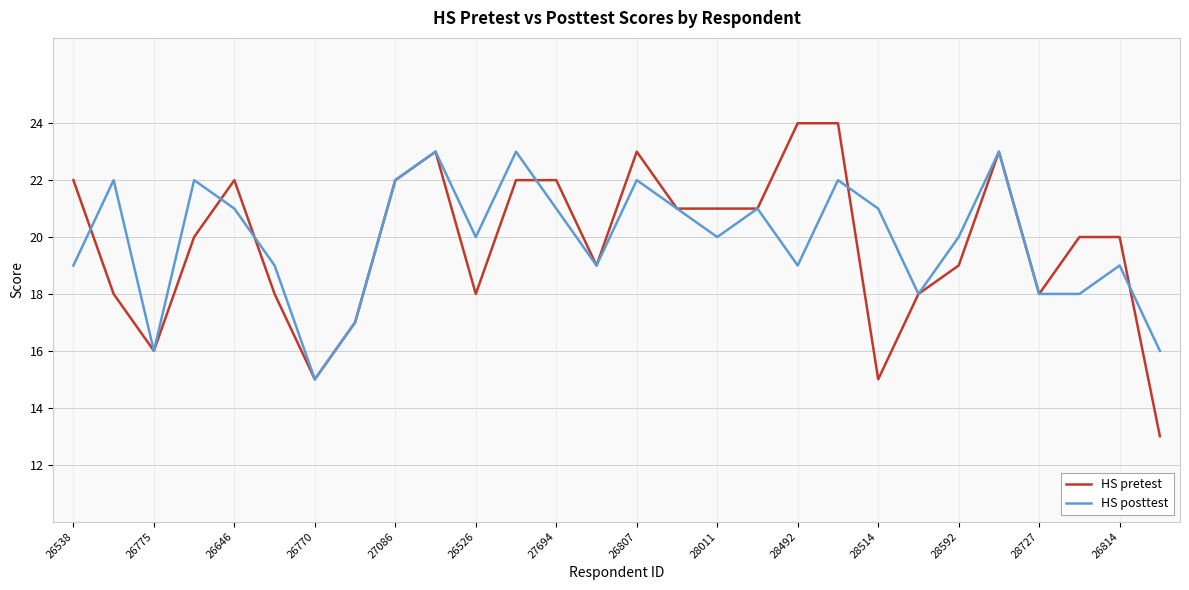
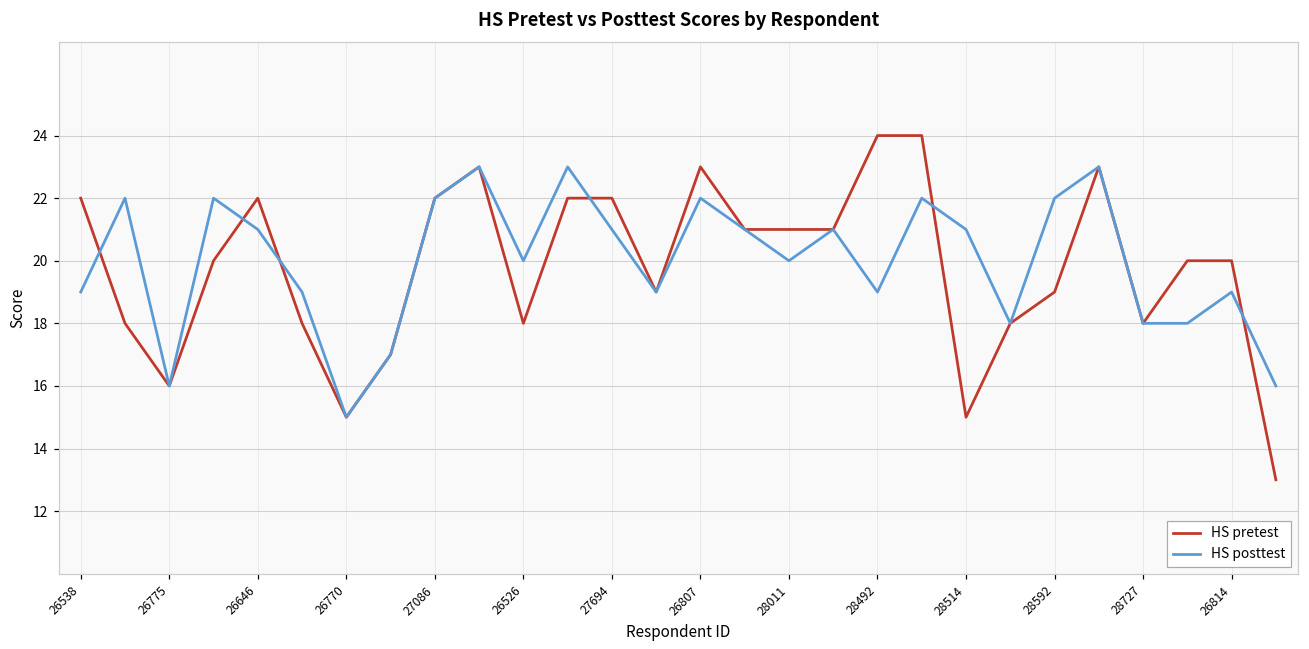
HS posttest, 28592: 20 -> 22
